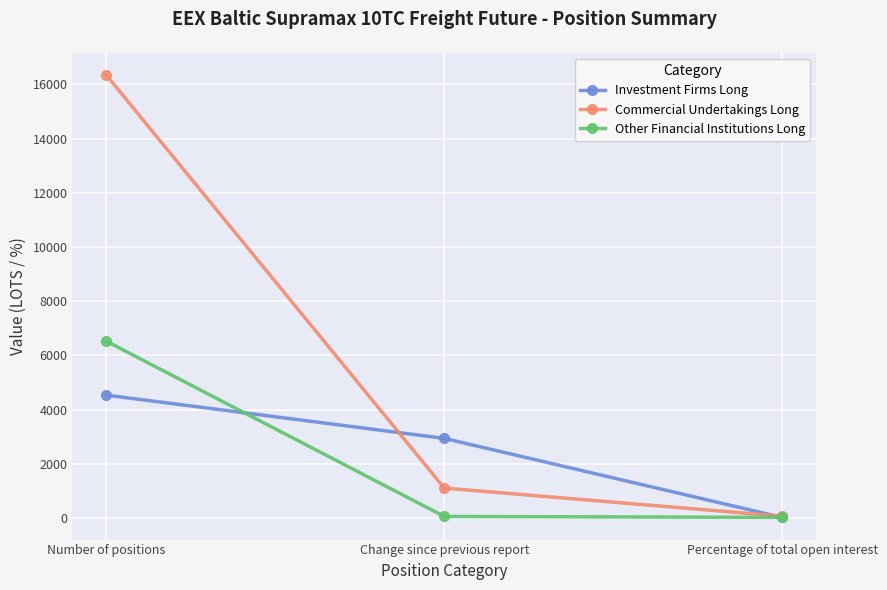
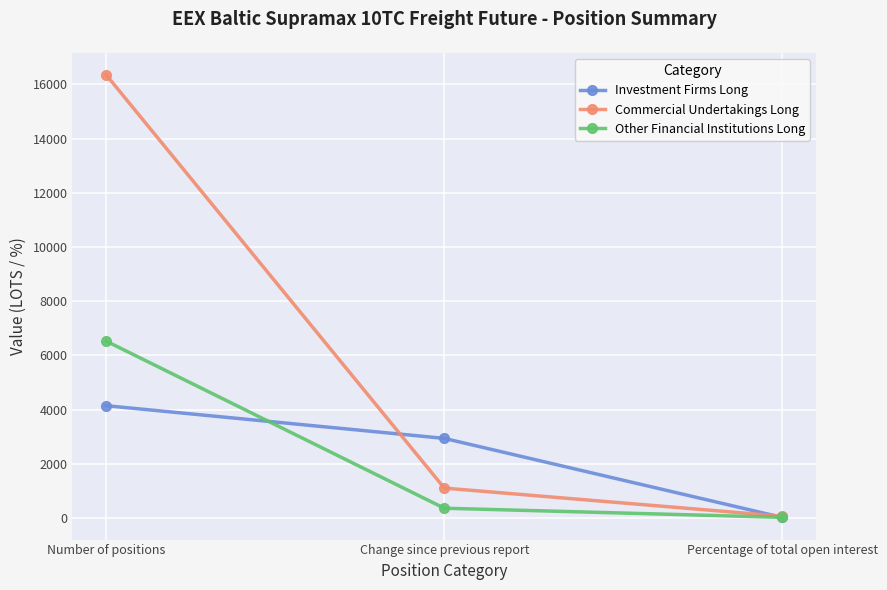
Investment Firms Long, Number of positions: 4500 -> 4100
Other Financial Institutions Long, Change since previous report: 100 -> 400
